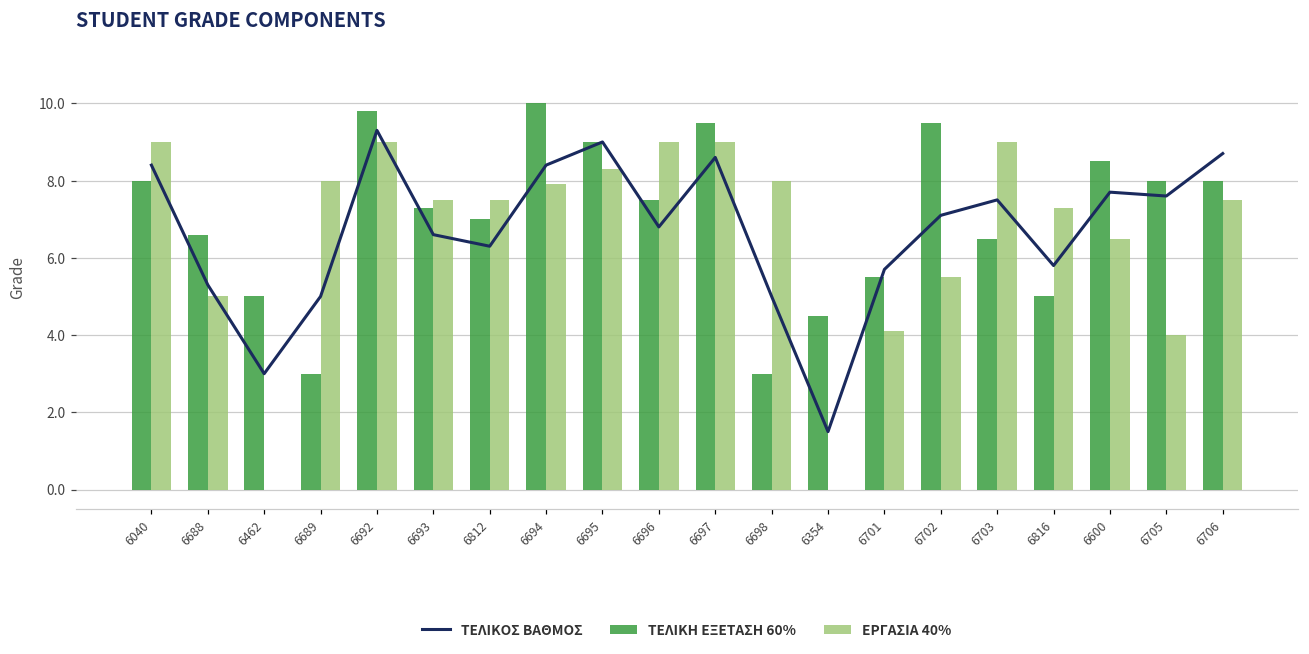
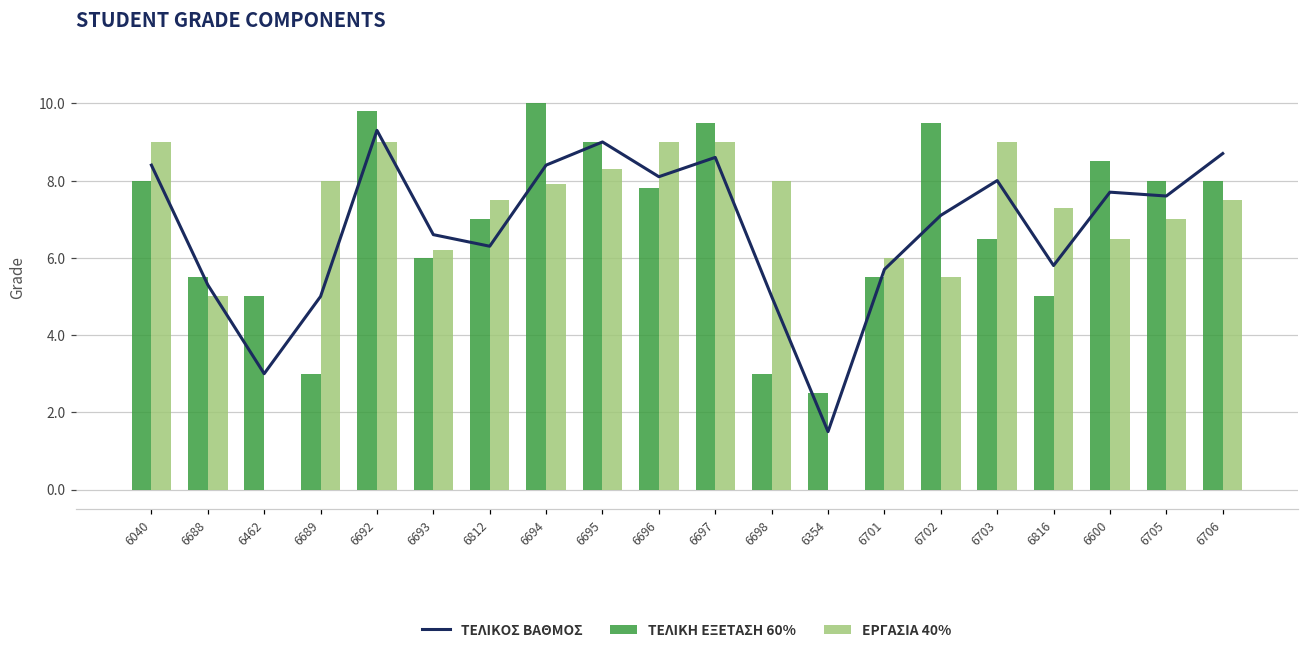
ΤΕΛΙΚΗ ΕΞΕΤΑΣΗ 60%, 6688: 6.6 -> 5.5
ΤΕΛΙΚΗ ΕΞΕΤΑΣΗ 60%, 6693: 7.3 -> 6.0
ΕΡΓΑΣΙΑ 40%, 6693: 7.5 -> 6.2
ΤΕΛΙΚΗ ΕΞΕΤΑΣΗ 60%, 6696: 7.5 -> 7.8
ΤΕΛΙΚΟΣ ΒΑΘΜΟΣ, 6696: 6.8 -> 8.1
ΤΕΛΙΚΗ ΕΞΕΤΑΣΗ 60%, 6354: 4.5 -> 2.5
ΕΡΓΑΣΙΑ 40%, 6701: 4.1 -> 6.0
ΤΕΛΙΚΟΣ ΒΑΘΜΟΣ, 6703: 7.5 -> 8.0
ΕΡΓΑΣΙΑ 40%, 6705: 4 -> 7
